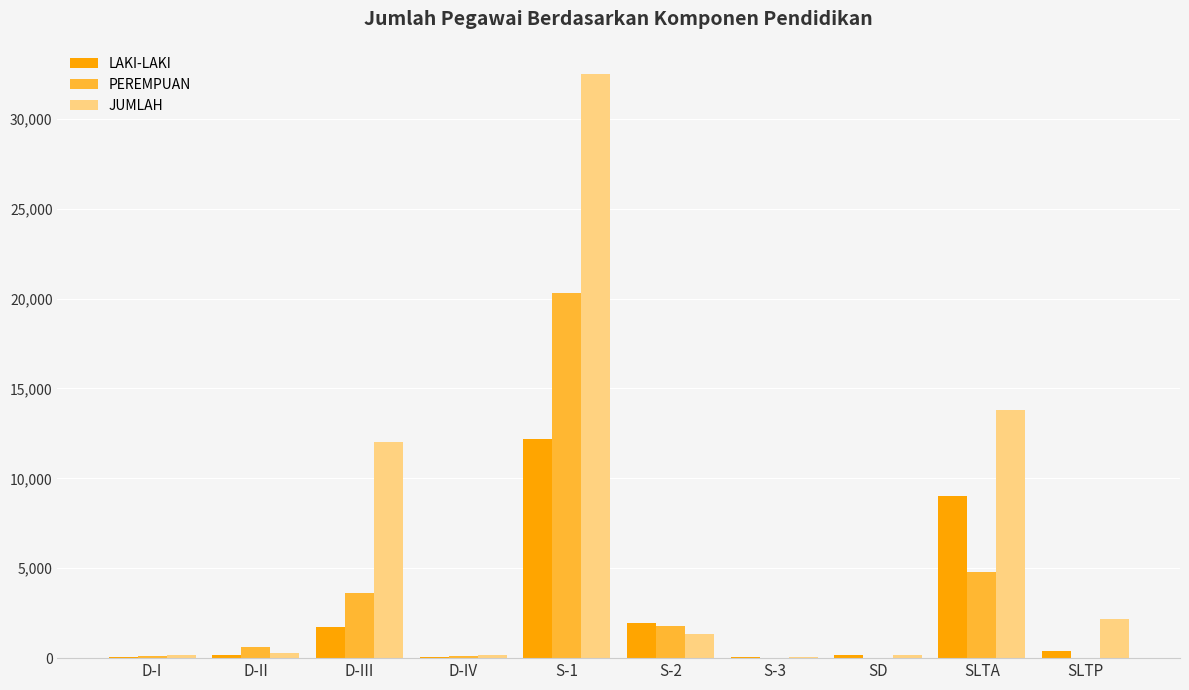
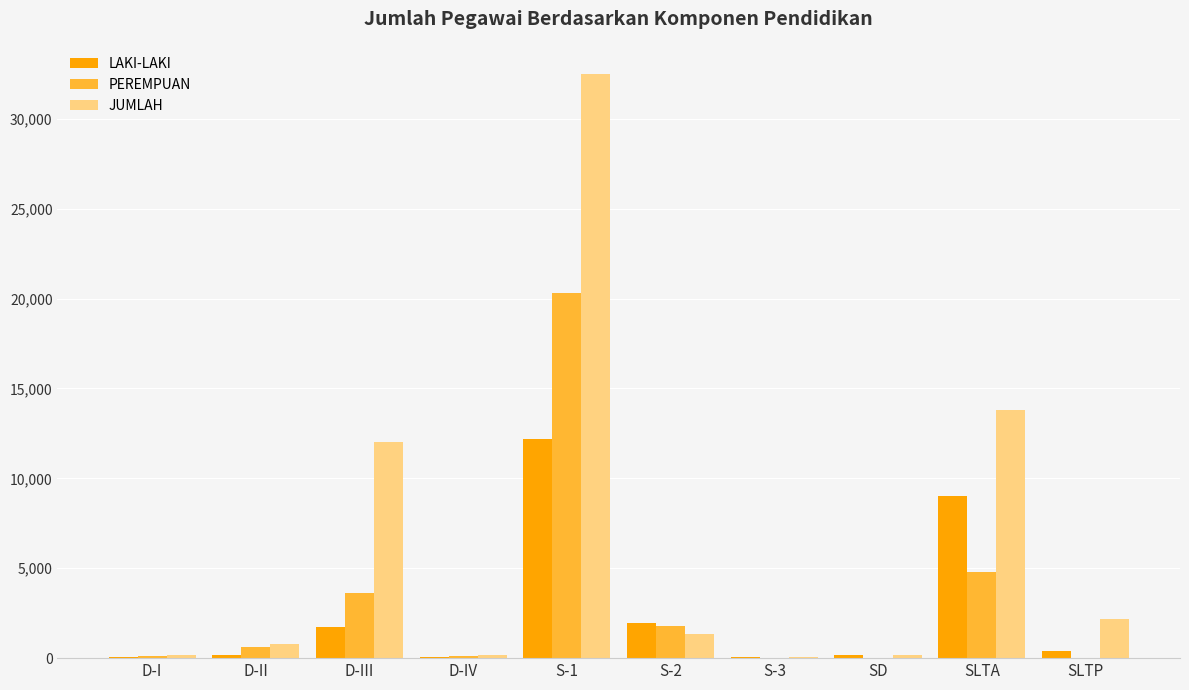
JUMLAH, D-II: 300 -> 800
